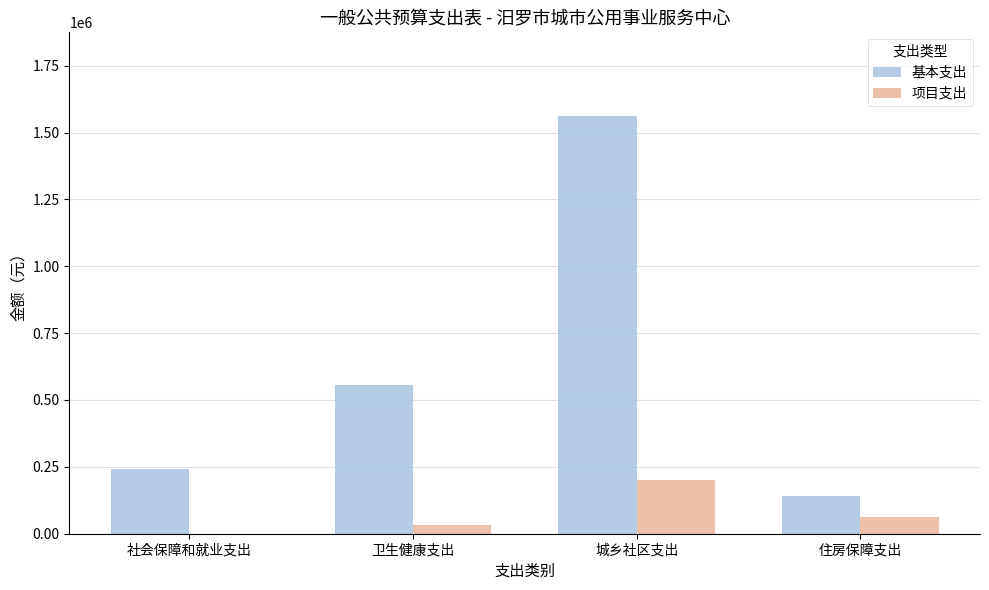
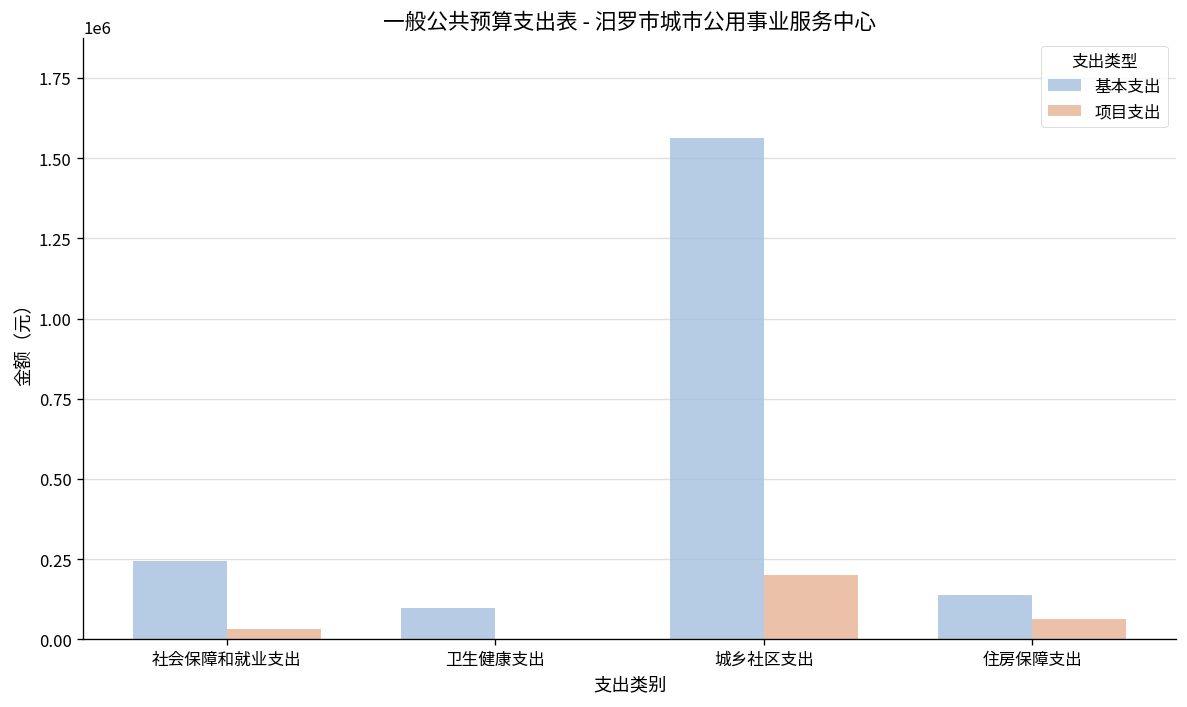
项目支出, 社会保障和就业支出: 0 -> 30000
基本支出, 卫生健康支出: 560000 -> 100000
项目支出, 卫生健康支出: 30000 -> 0
